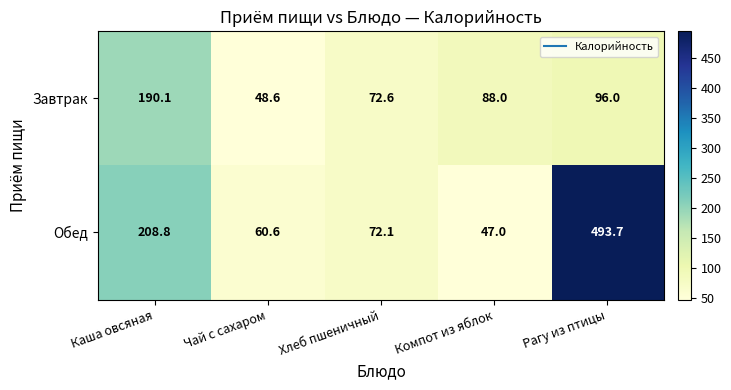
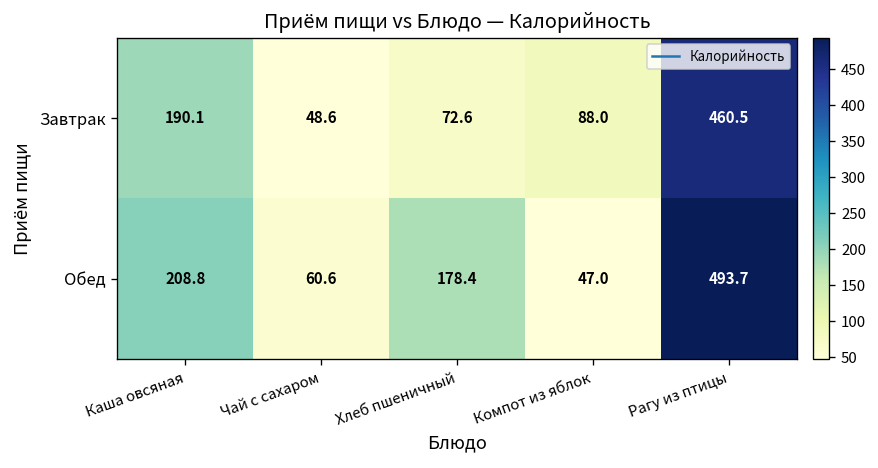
Завтрак, Рагу из птицы: 96.0 -> 460.5
Обед, Хлеб пшеничный: 72.1 -> 178.4
